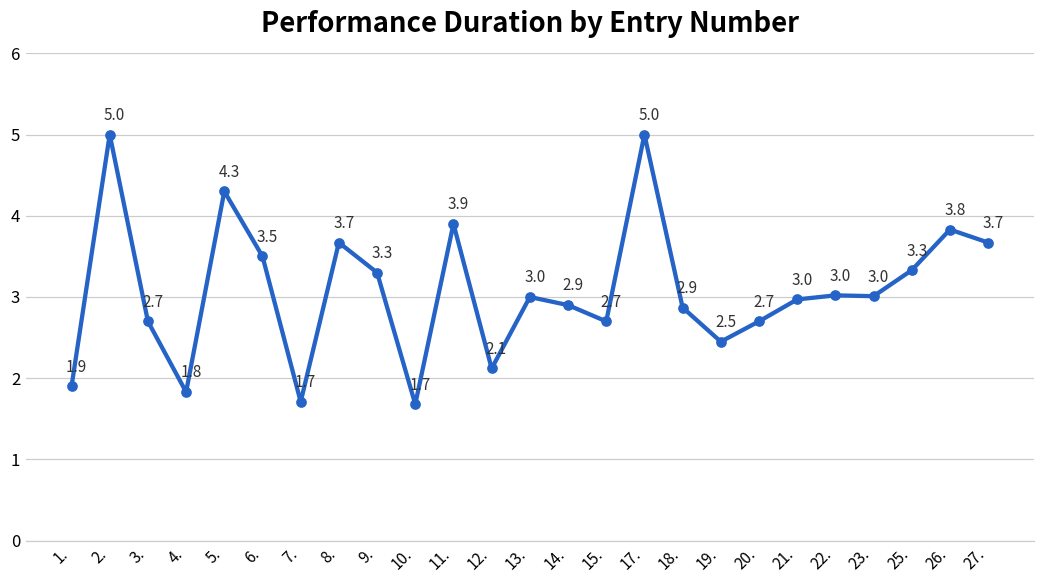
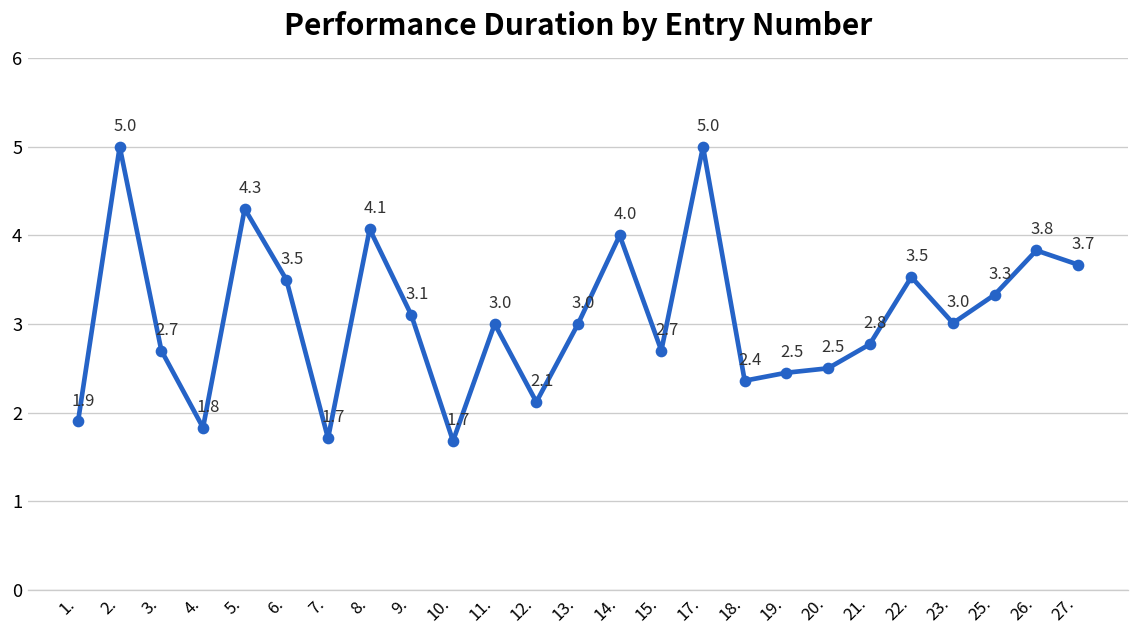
8.: 3.7 -> 4.1
9.: 3.3 -> 3.1
11.: 3.9 -> 3.0
14.: 2.9 -> 4.0
18.: 2.9 -> 2.4
20.: 2.7 -> 2.5
21.: 3.0 -> 2.8
22.: 3.0 -> 3.5
